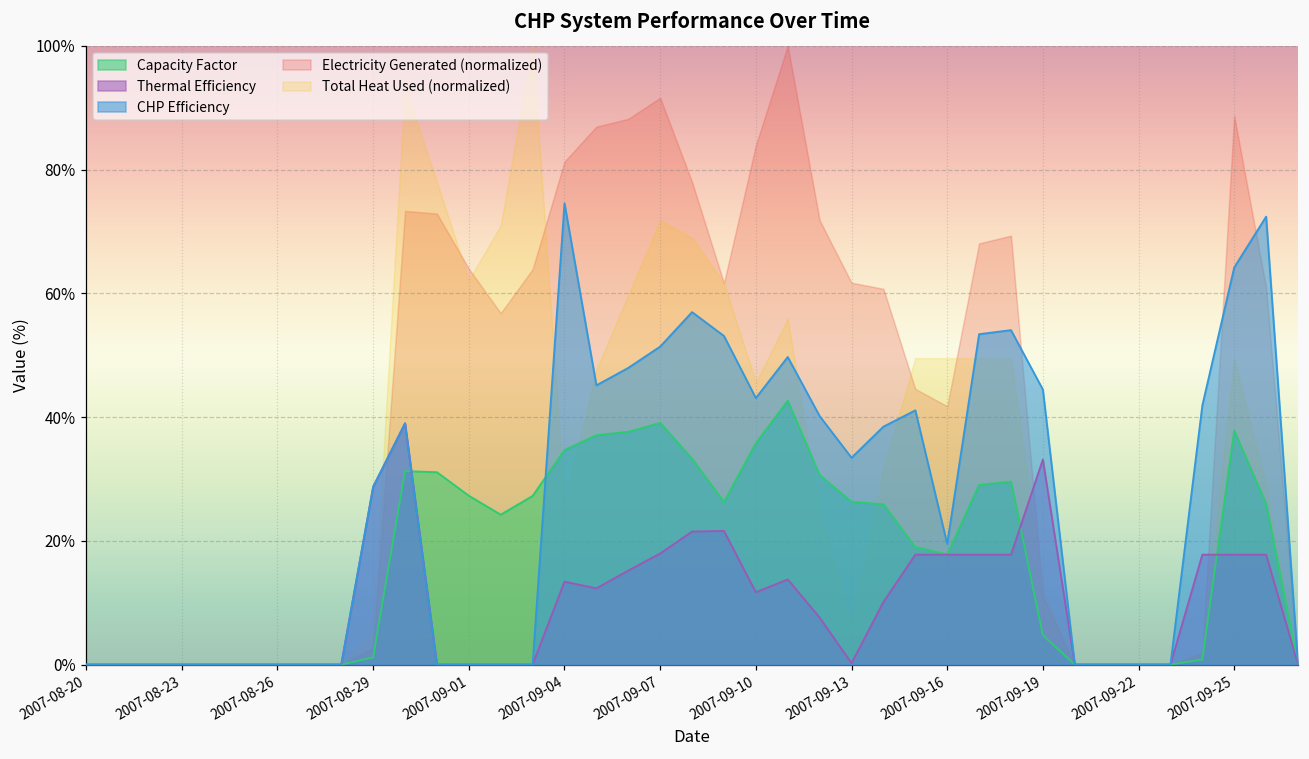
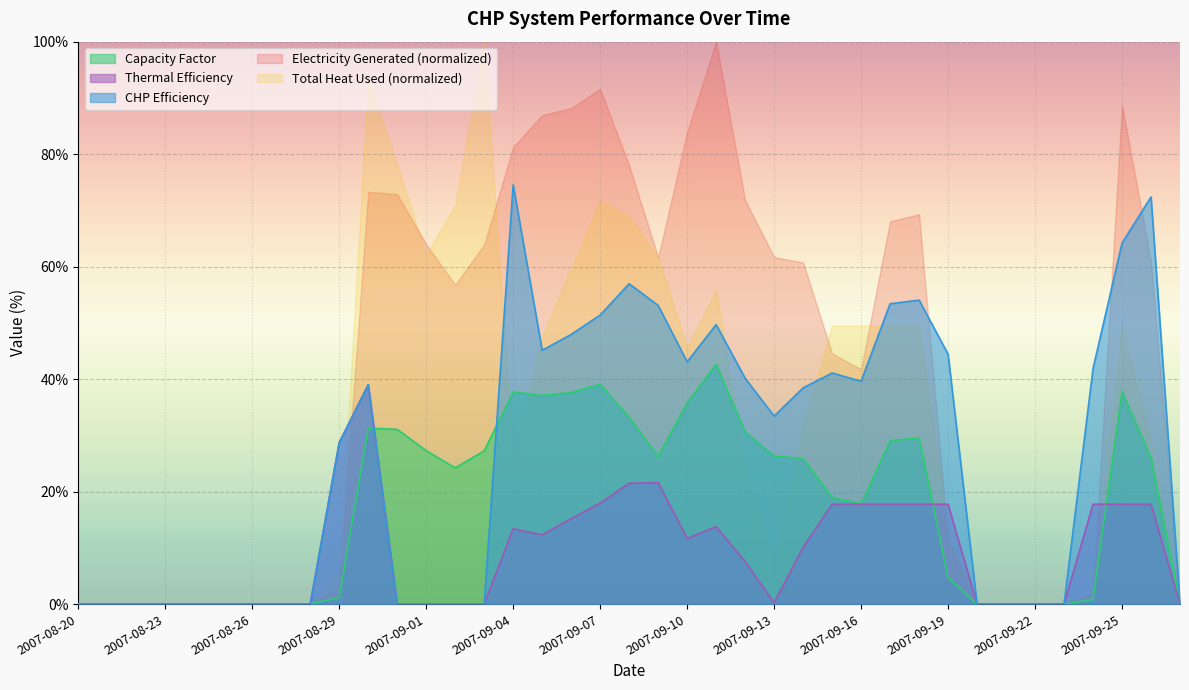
Capacity Factor, 2007-09-04: 35% -> 38%
CHP Efficiency, 2007-09-16: 20% -> 40%
Thermal Efficiency, 2007-09-19: 33% -> 18%
